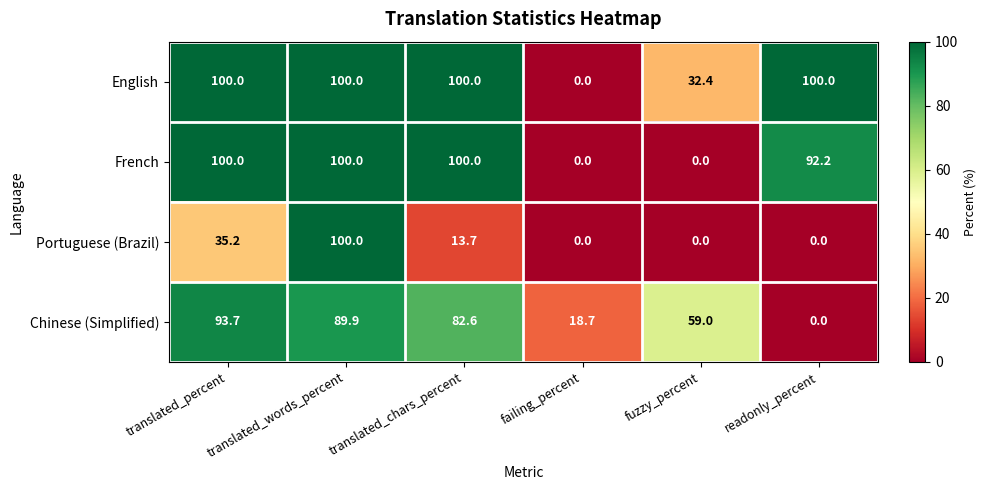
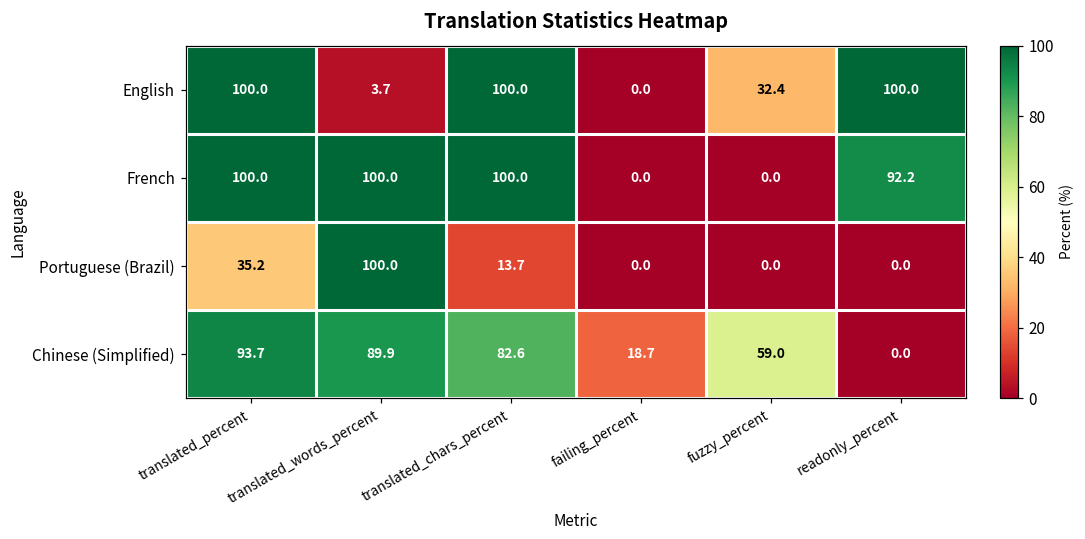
English, translated_words_percent: 100.0 -> 3.7
